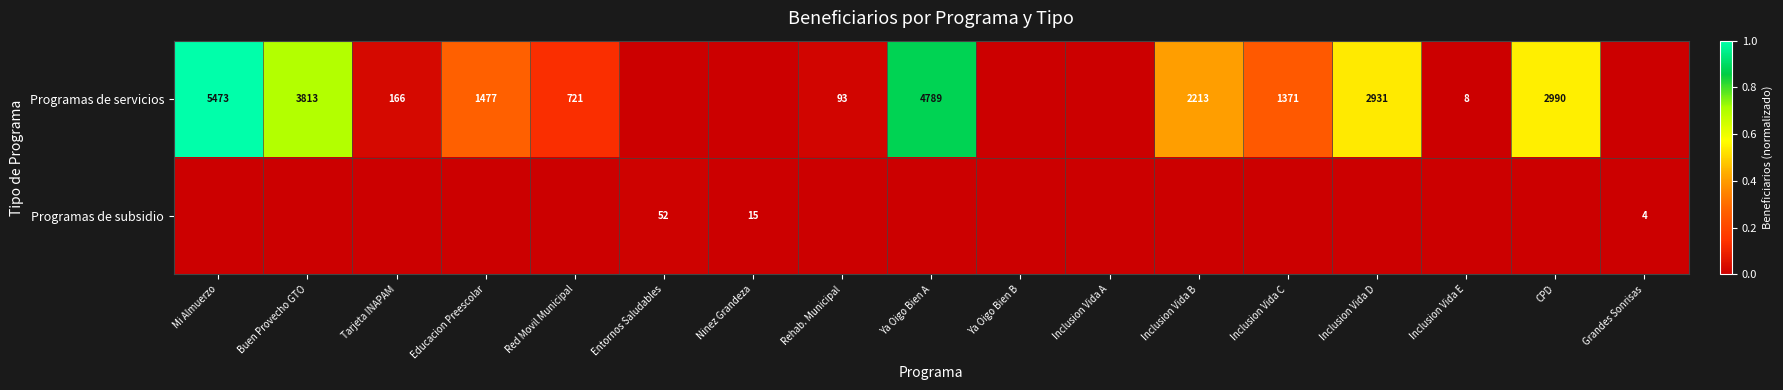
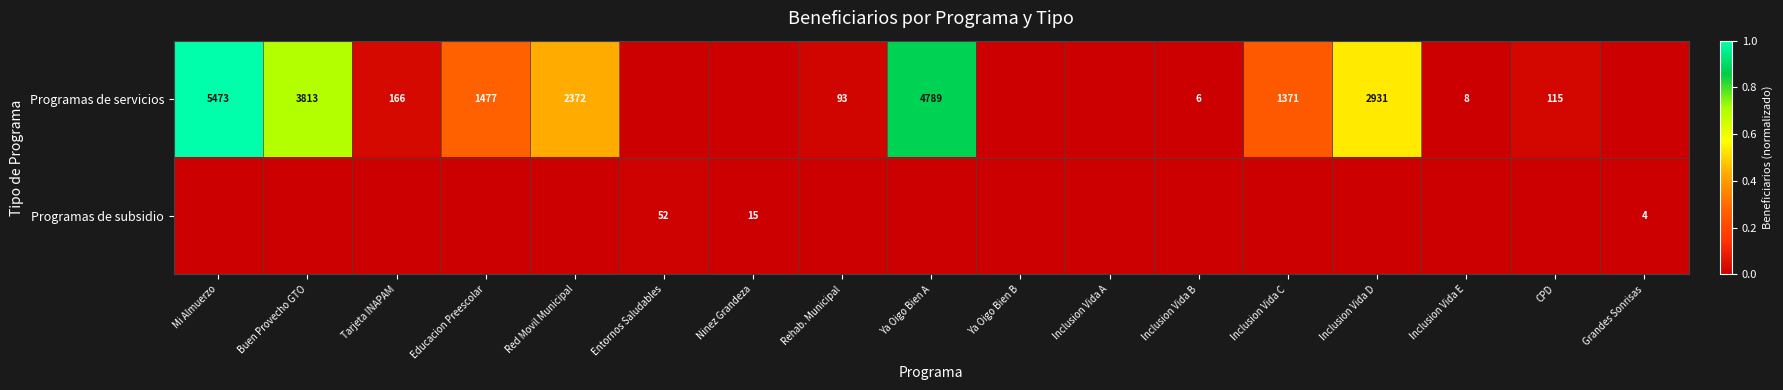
Programas de servicios, Red Movil Municipal: 721 -> 2372
Programas de servicios, Inclusion Vida B: 2213 -> 6
Programas de servicios, CPD: 2990 -> 115
